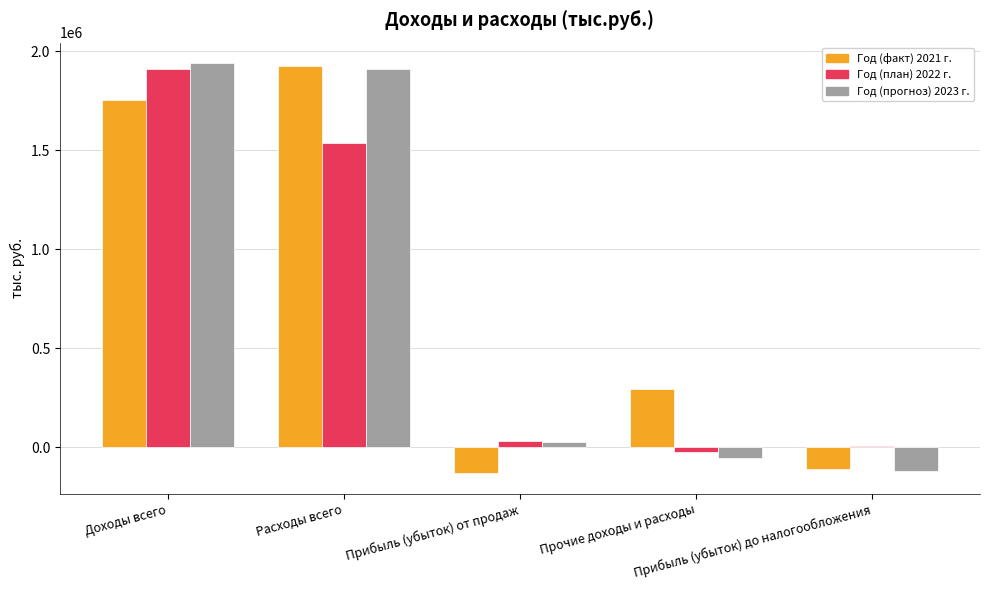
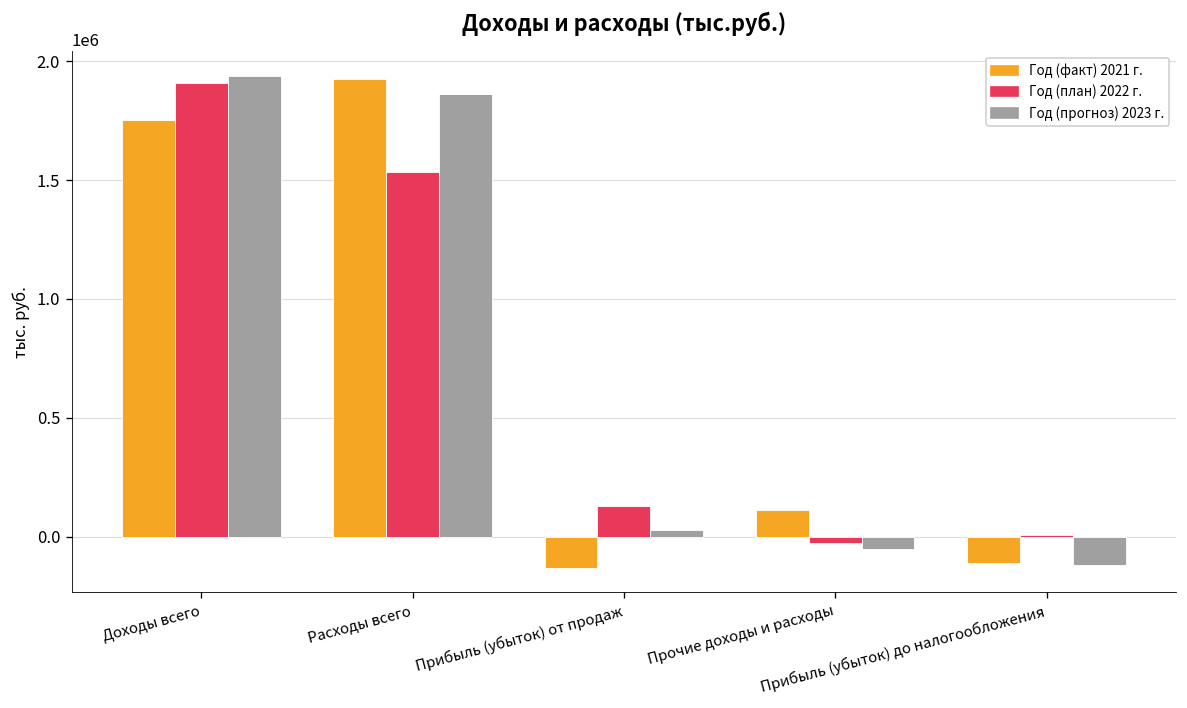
Год (прогноз) 2023 г., Расходы всего: 1910000 -> 1860000
Год (план) 2022 г., Прибыль (убыток) от продаж: 30000 -> 130000
Год (факт) 2021 г., Прочие доходы и расходы: 290000 -> 110000
